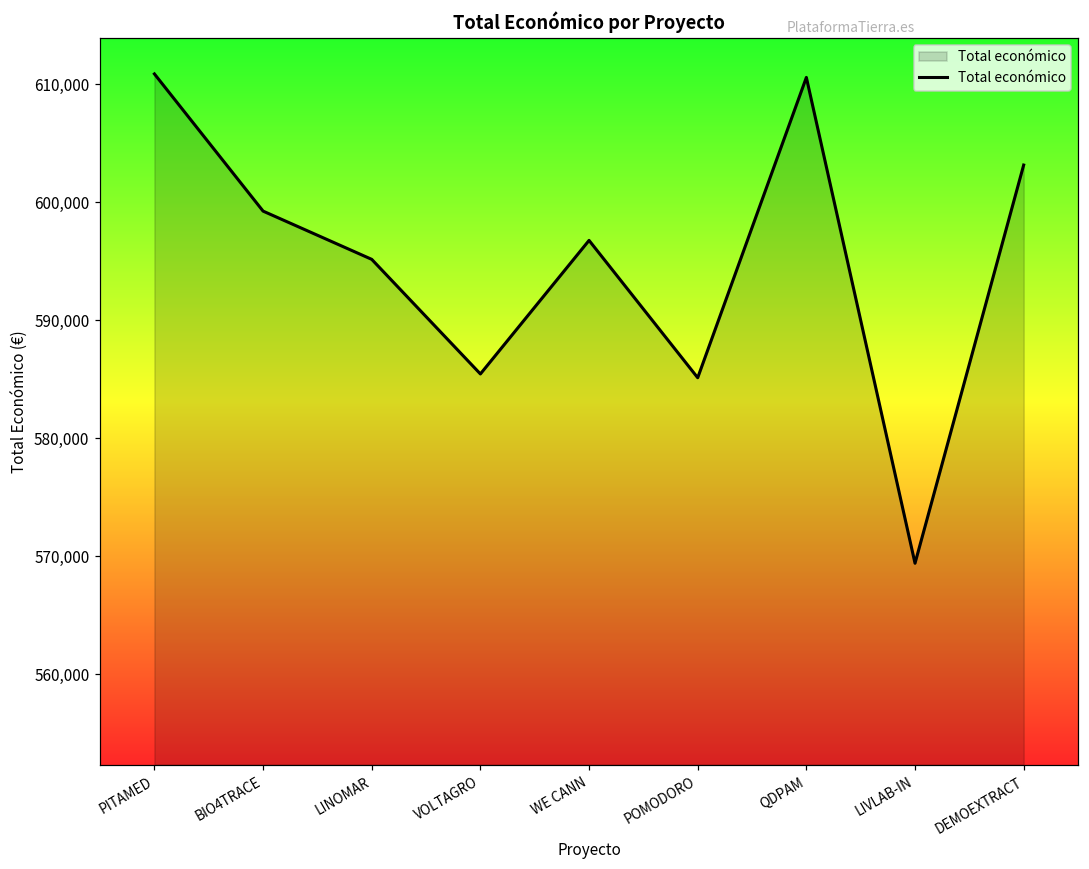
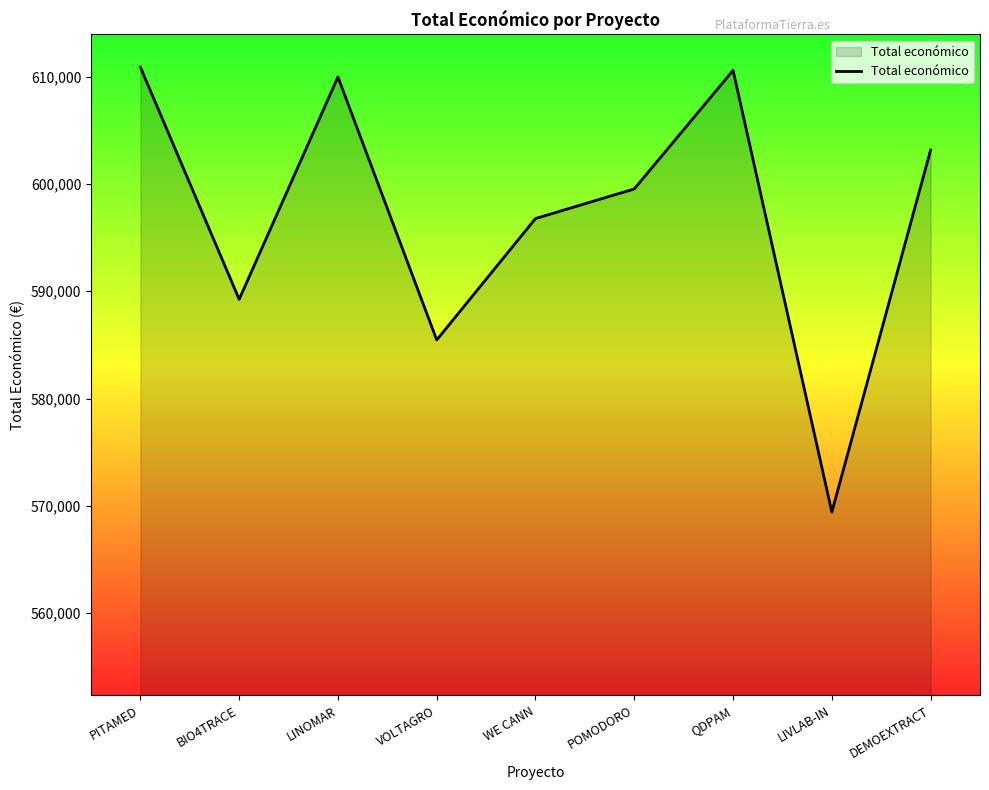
BIO4TRACE: 599,300 -> 589,200
LINOMAR: 595,200 -> 610,000
POMODORO: 585,100 -> 599,500
